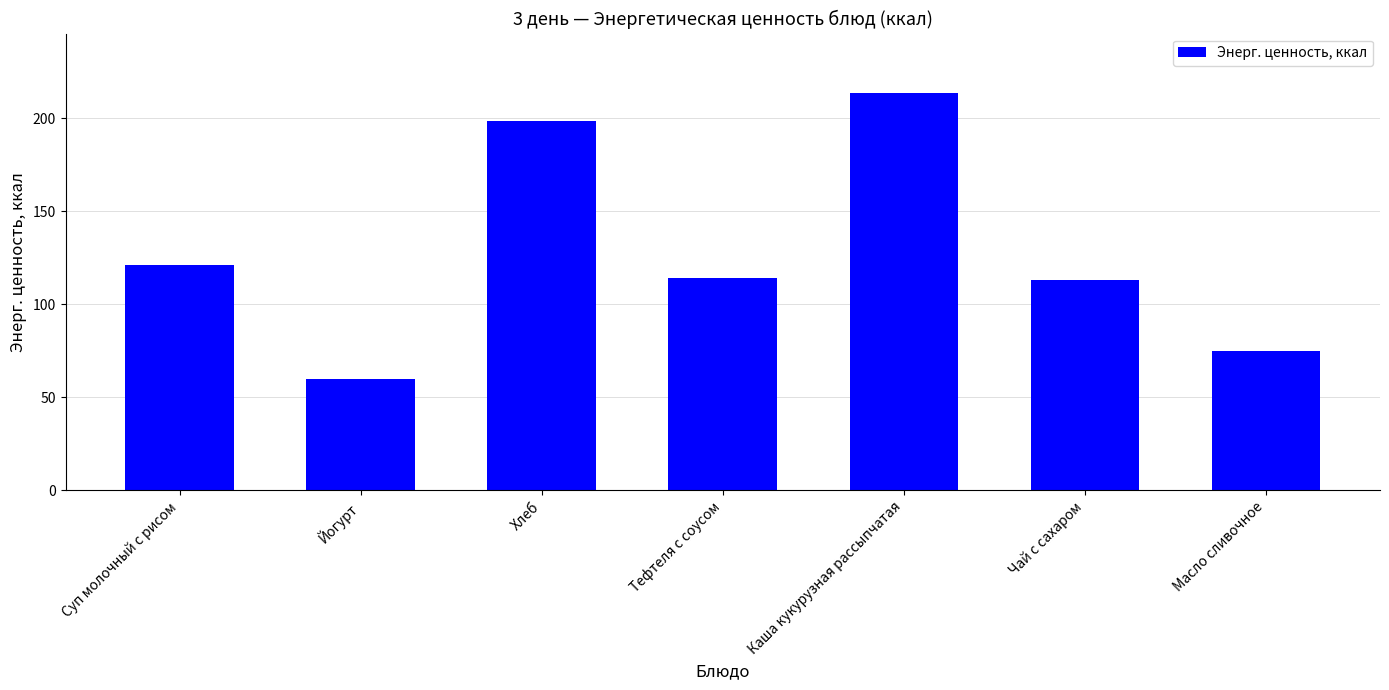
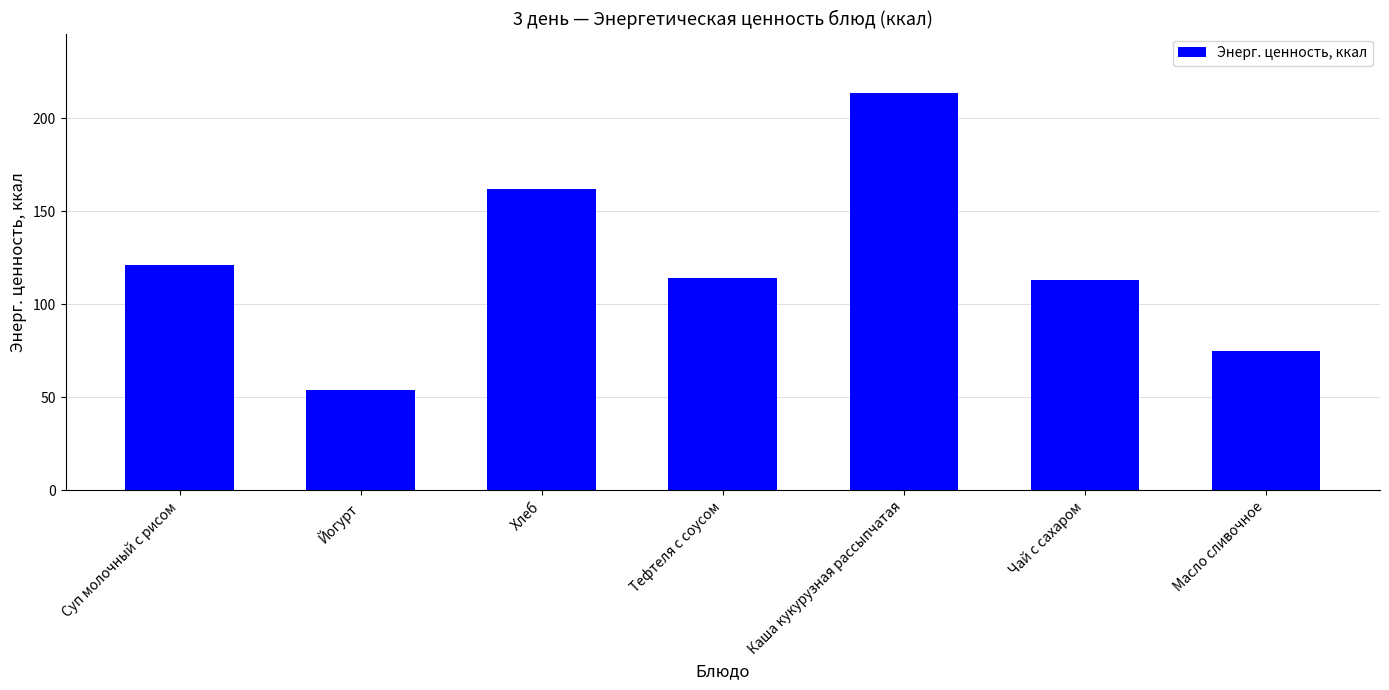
Йогурт: 60 -> 54
Хлеб: 199 -> 162
